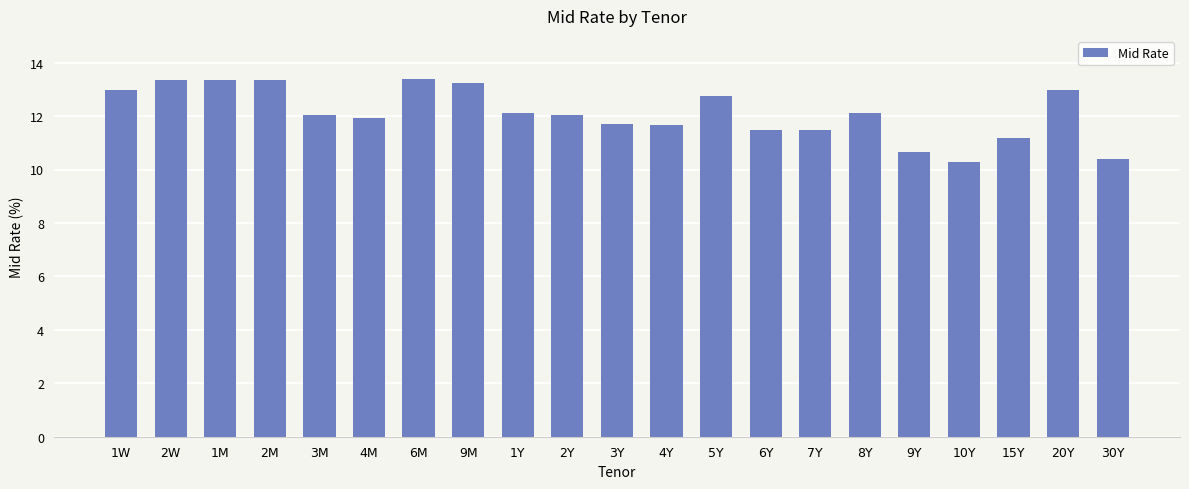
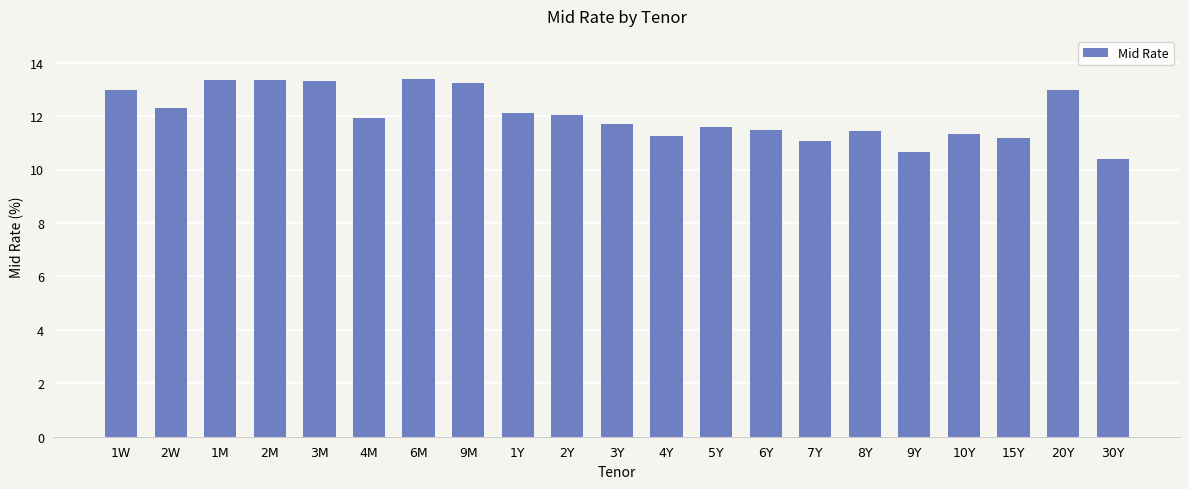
2W: 13.4 -> 12.3
3M: 12.0 -> 13.3
4Y: 11.7 -> 11.2
5Y: 12.8 -> 11.6
7Y: 11.5 -> 11.1
8Y: 12.1 -> 11.4
10Y: 10.3 -> 11.3
